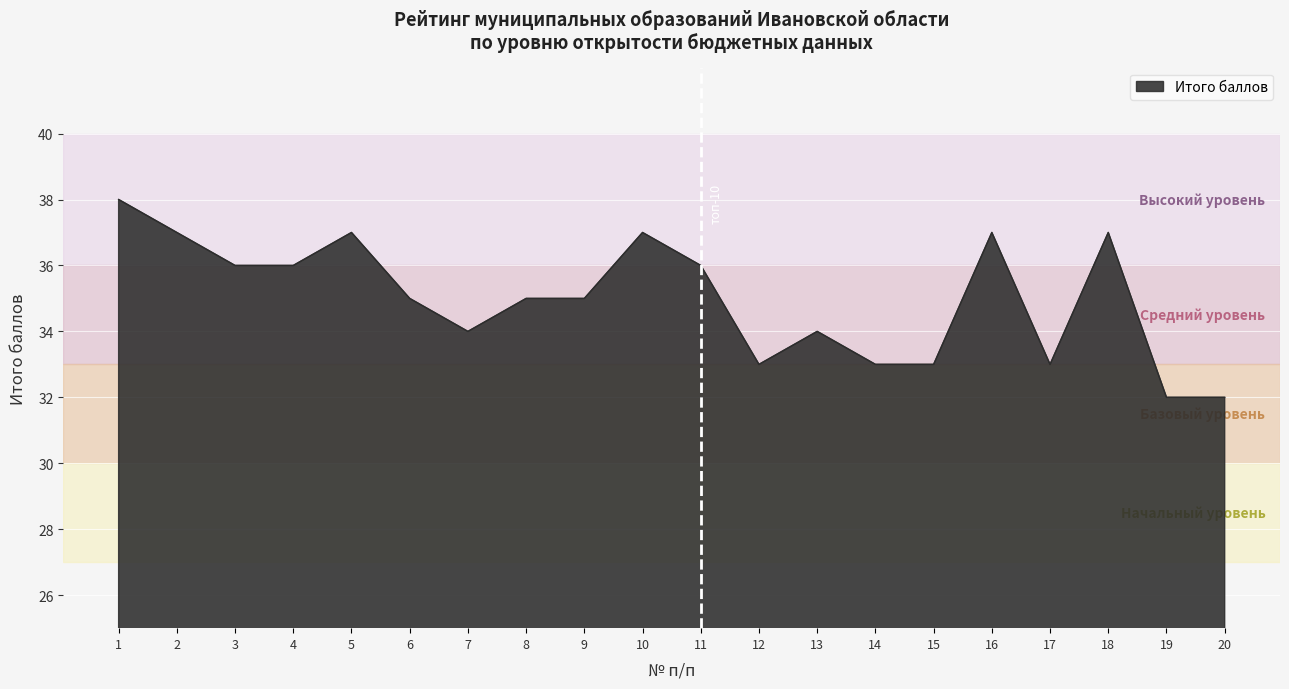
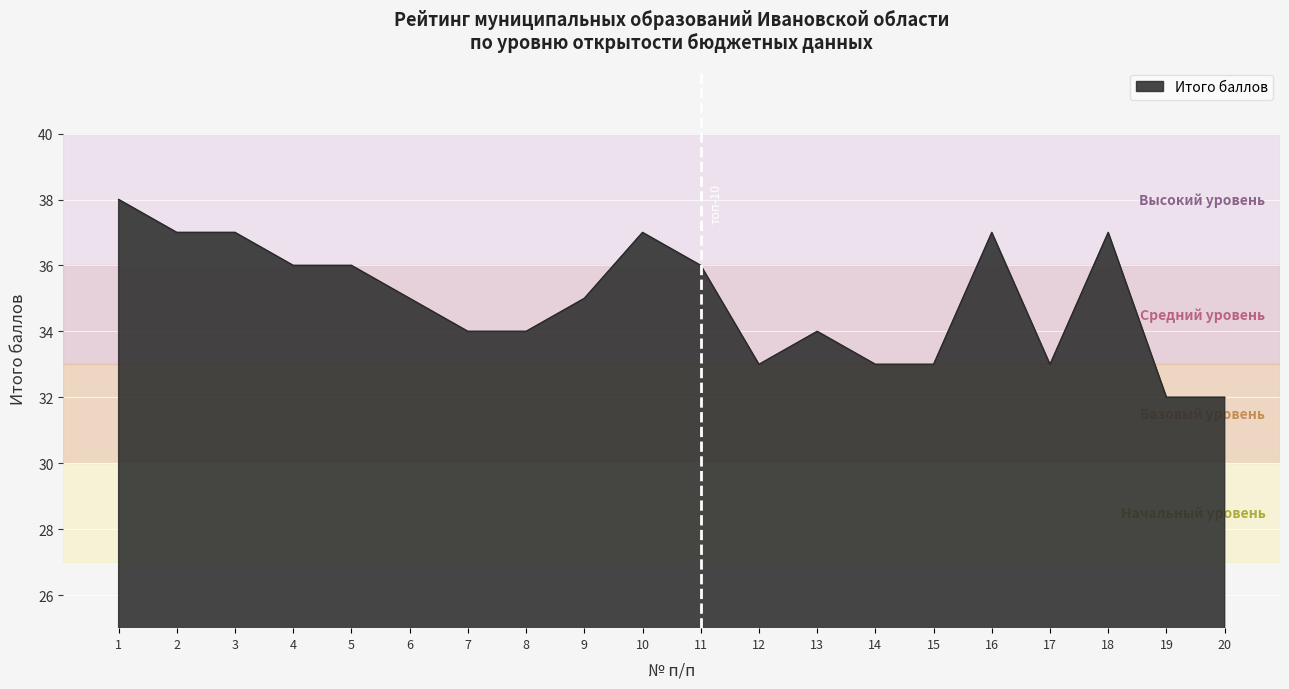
3: 36 -> 37
5: 37 -> 36
8: 35 -> 34
